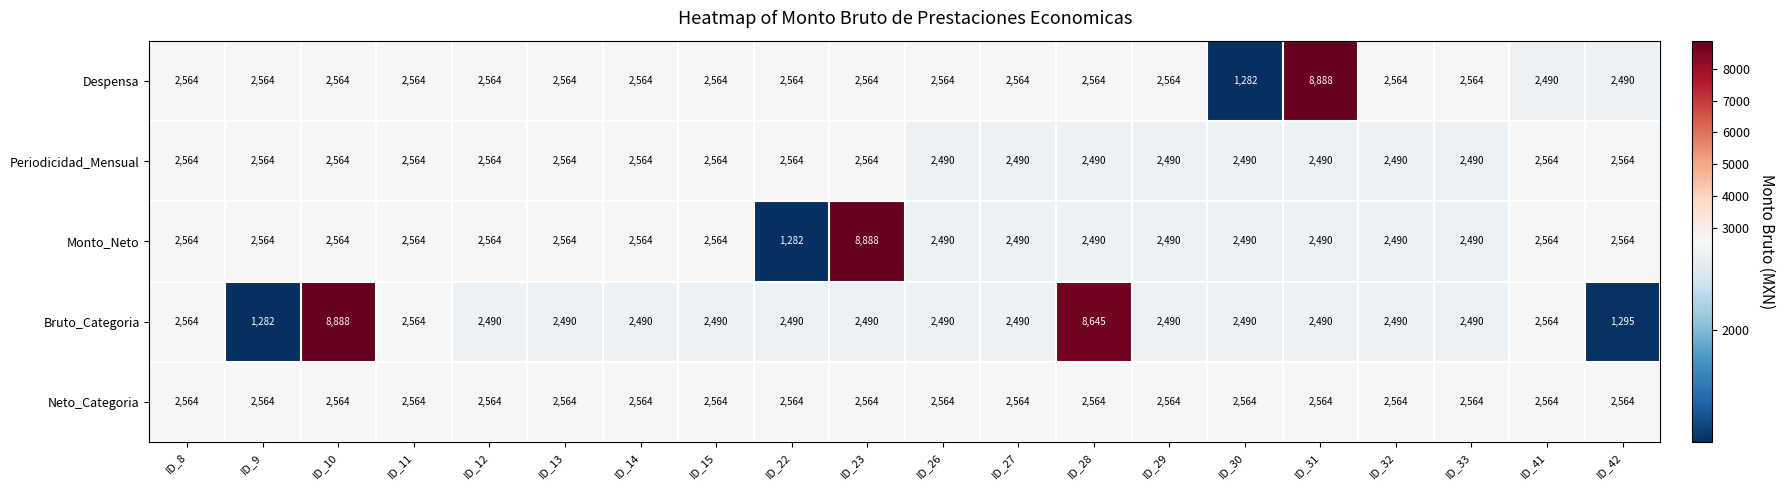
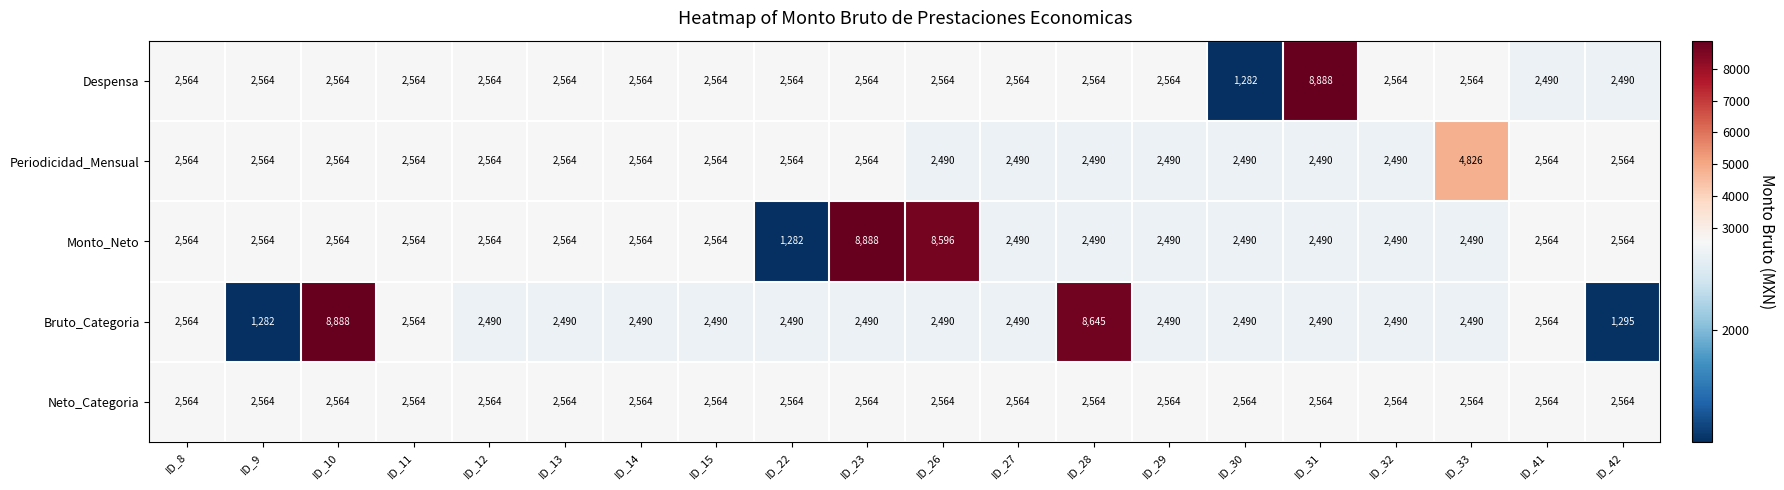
Periodicidad_Mensual, ID_33: 2,490 -> 4,826
Monto_Neto, ID_26: 2,490 -> 8,596
